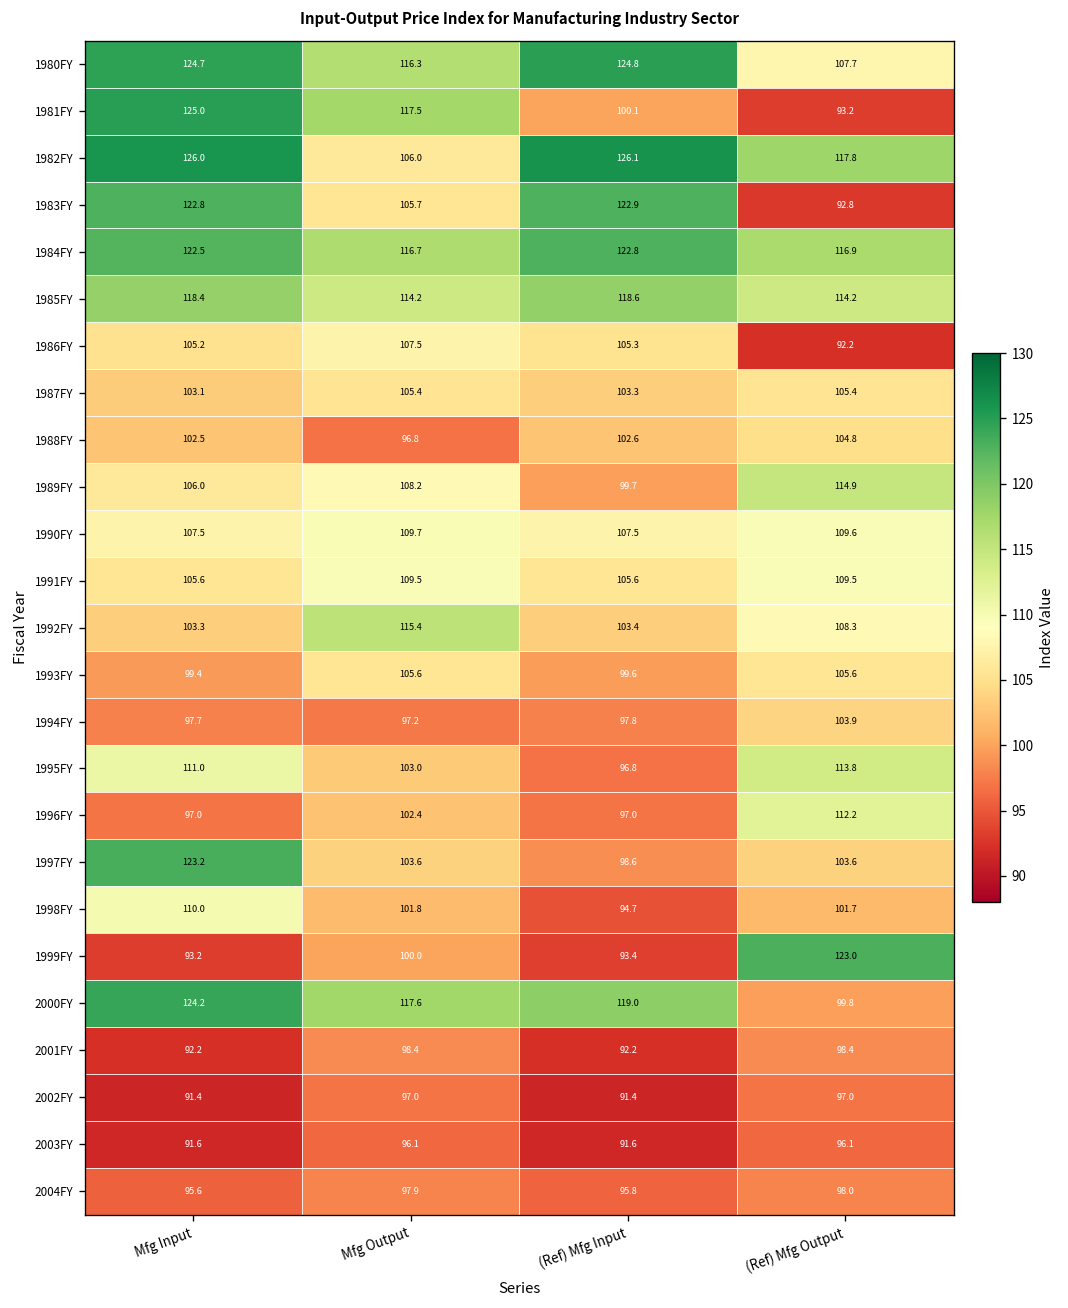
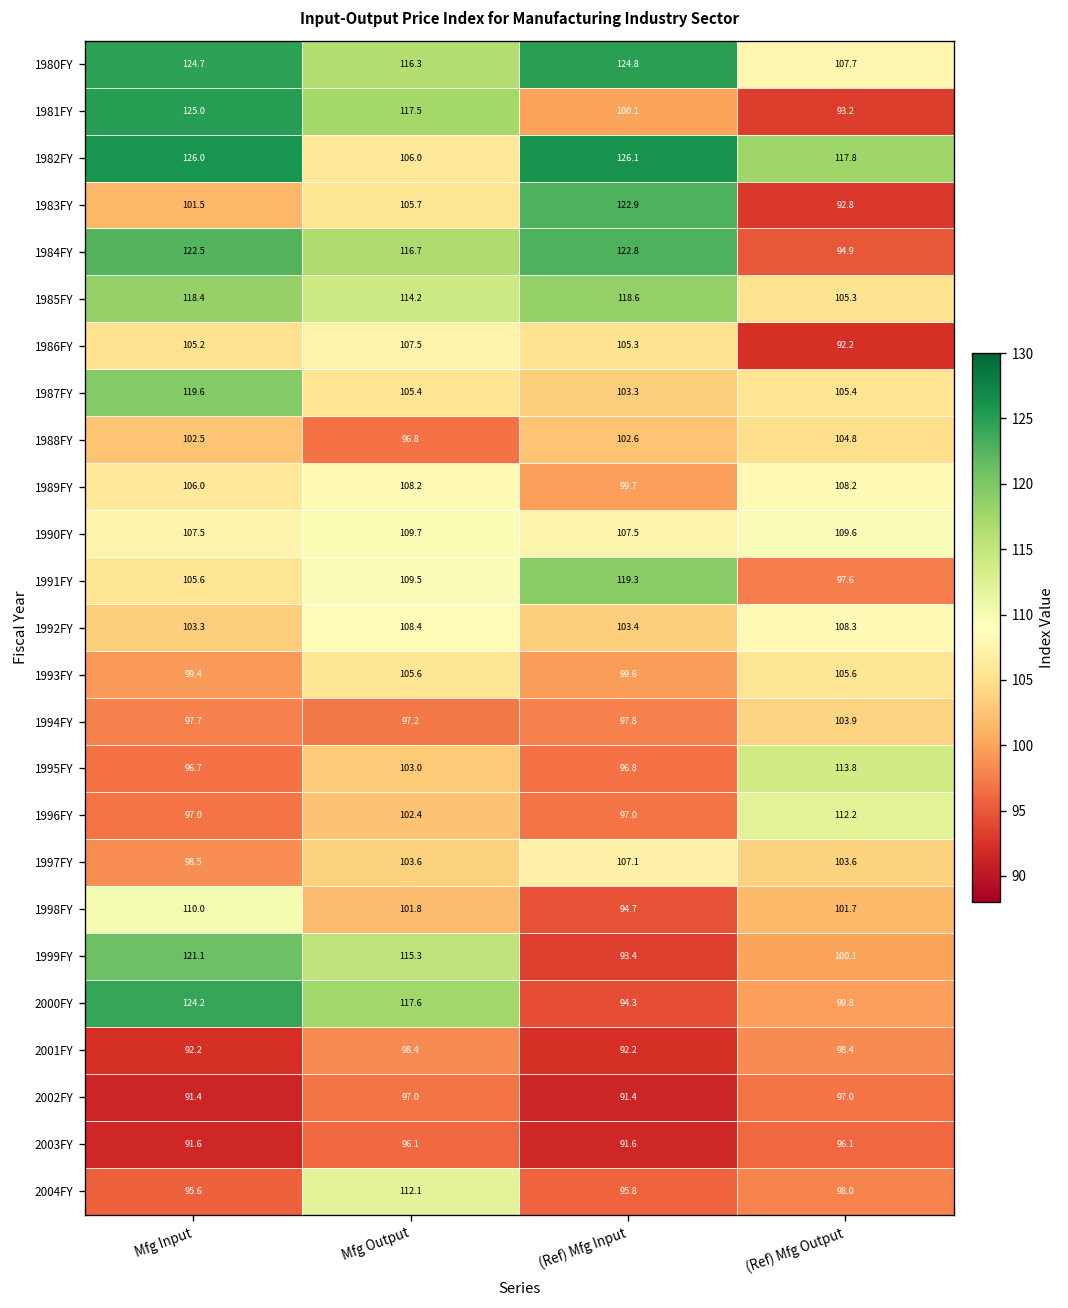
1983FY, Mfg Input: 122.8 -> 101.5
1984FY, (Ref) Mfg Output: 116.9 -> 94.9
1985FY, (Ref) Mfg Output: 114.2 -> 105.3
1987FY, Mfg Input: 103.1 -> 119.6
1989FY, (Ref) Mfg Output: 114.9 -> 108.2
1991FY, (Ref) Mfg Input: 105.6 -> 119.3
1991FY, (Ref) Mfg Output: 109.5 -> 97.6
1992FY, Mfg Output: 115.4 -> 108.4
1995FY, Mfg Input: 111.0 -> 96.7
1997FY, Mfg Input: 123.2 -> 98.5
1997FY, (Ref) Mfg Input: 98.6 -> 107.1
1999FY, Mfg Input: 93.2 -> 121.1
1999FY, Mfg Output: 100.0 -> 115.3
1999FY, (Ref) Mfg Output: 123.0 -> 100.1
2000FY, (Ref) Mfg Input: 119.0 -> 94.3
2004FY, Mfg Output: 97.9 -> 112.1
